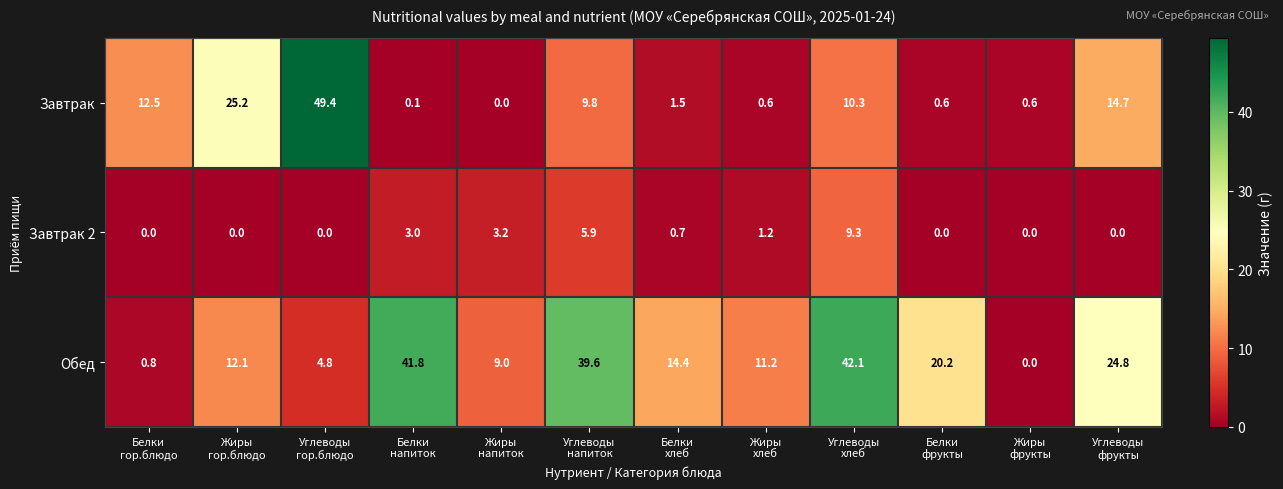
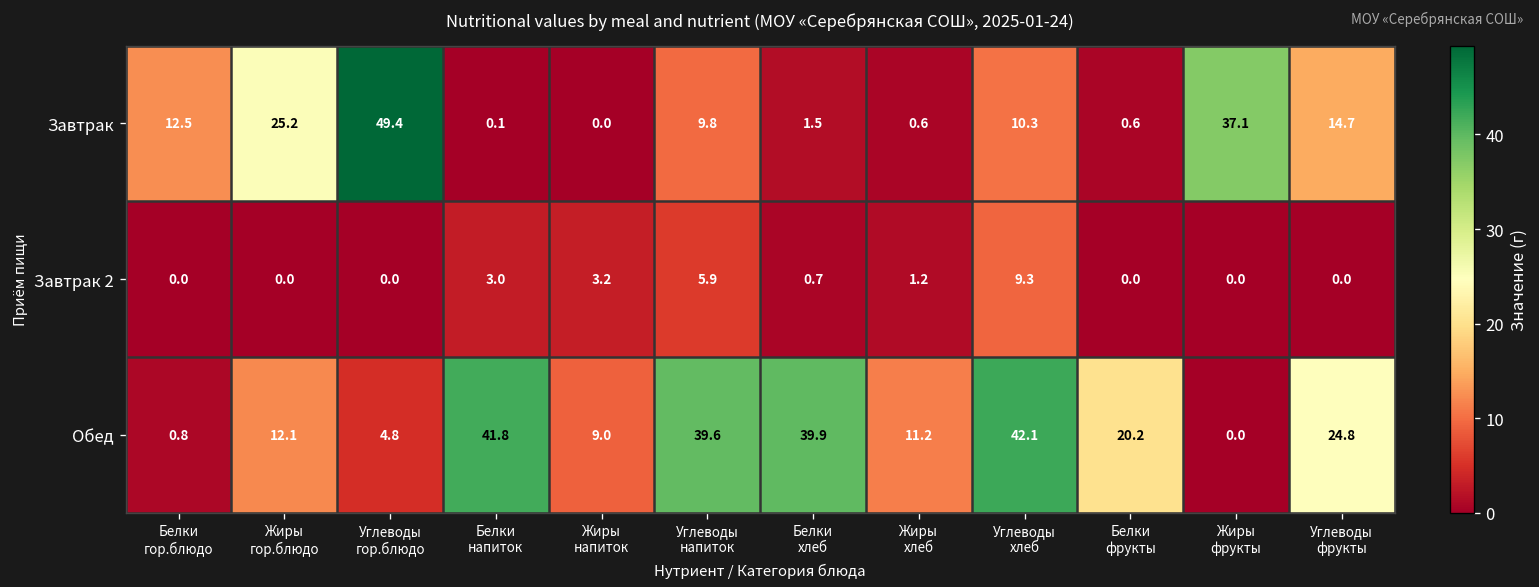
Завтрак, Жиры фрукты: 0.6 -> 37.1
Обед, Белки хлеб: 14.4 -> 39.9
